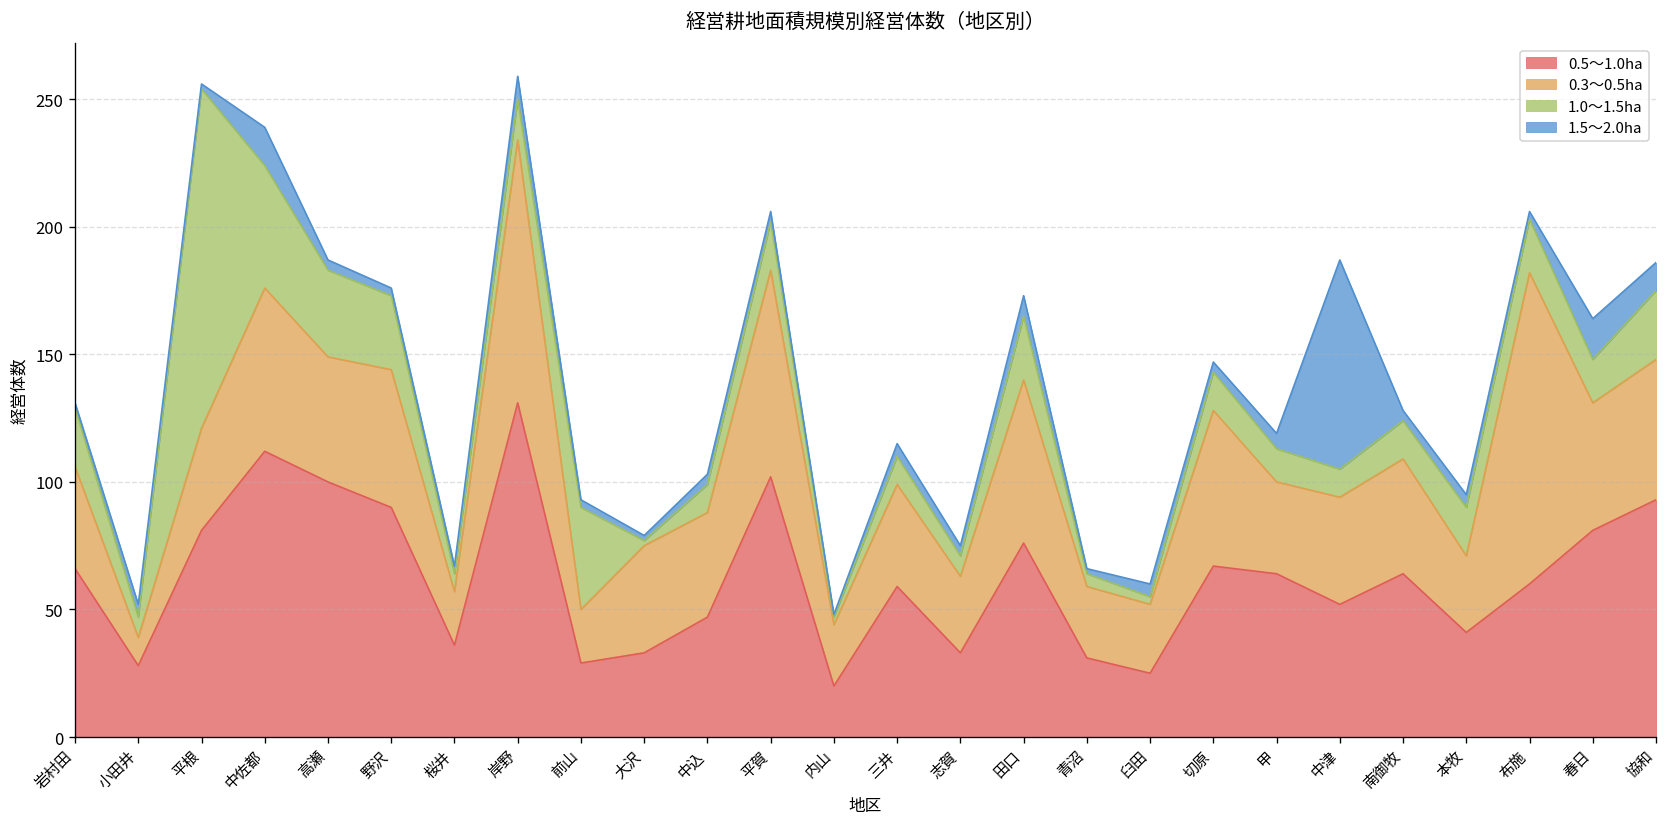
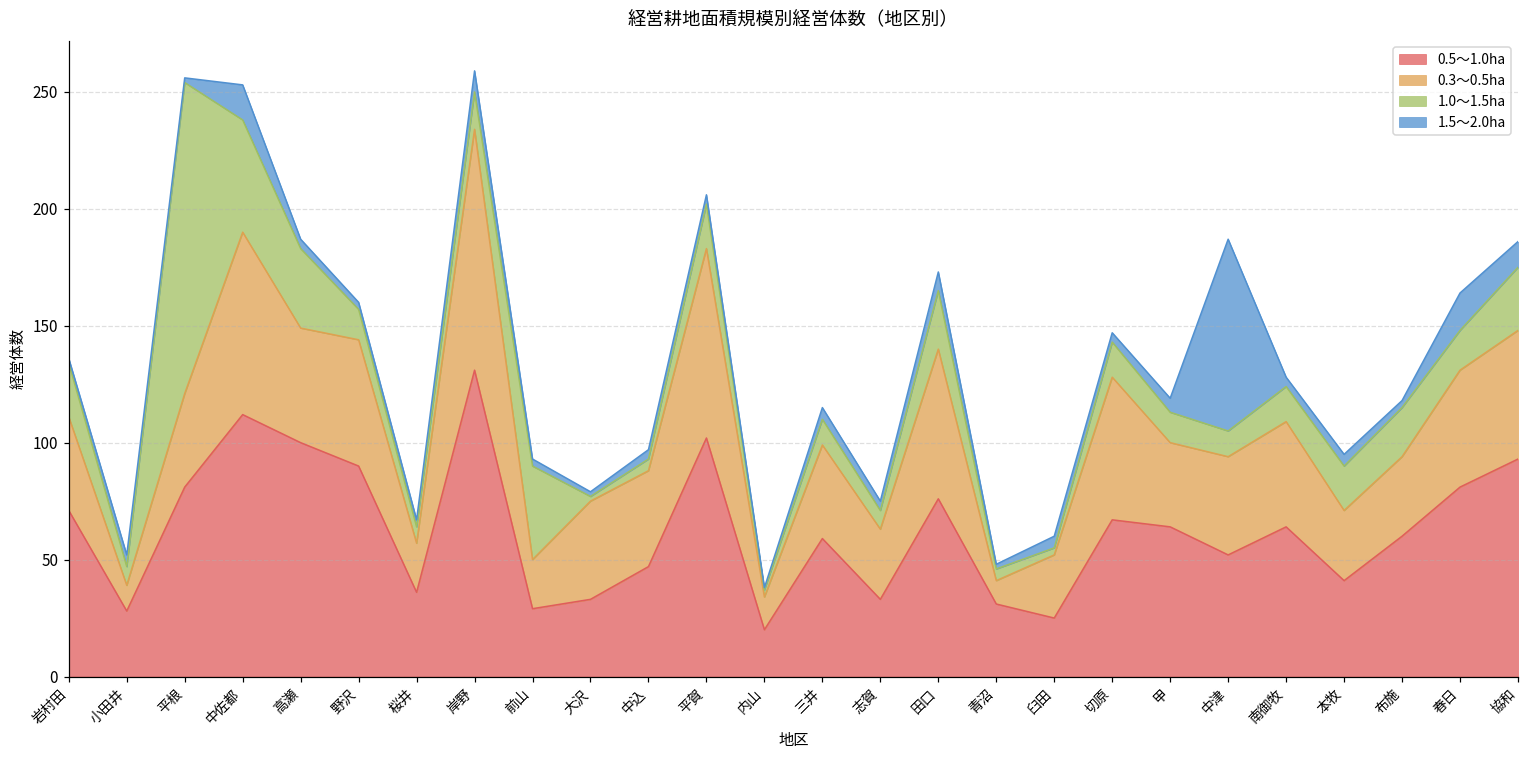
0.5～1.0ha, 岩村田: 66 -> 71
0.3～0.5ha, 中佐都: 64 -> 78
1.0～1.5ha, 野沢: 29 -> 13
1.0～1.5ha, 中込: 11 -> 5
0.3～0.5ha, 内山: 24 -> 14
0.3～0.5ha, 青沼: 28 -> 10
0.3～0.5ha, 布施: 122 -> 34
